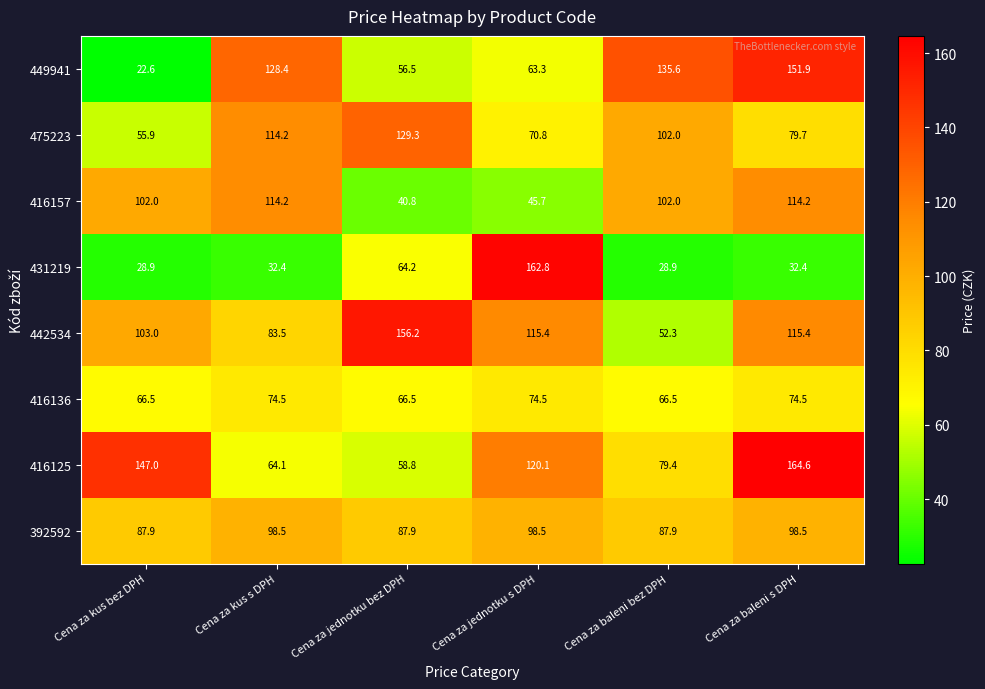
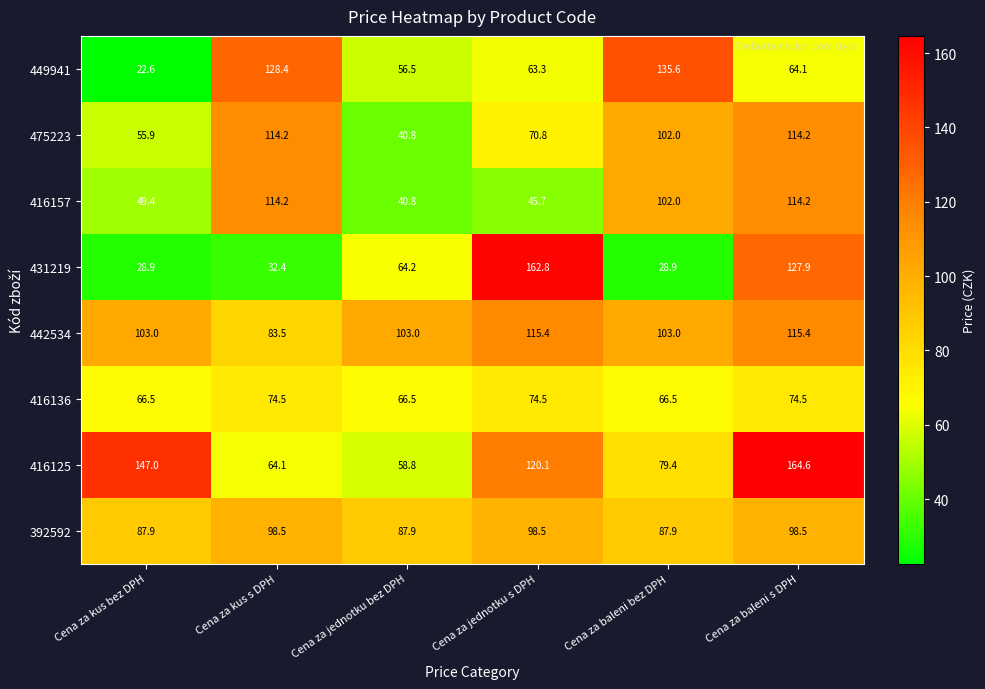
449941, Cena za baleni s DPH: 151.9 -> 64.1
475223, Cena za jednotku bez DPH: 129.3 -> 40.8
475223, Cena za baleni s DPH: 79.7 -> 114.2
416157, Cena za kus bez DPH: 102.0 -> 49.4
431219, Cena za baleni s DPH: 32.4 -> 127.9
442534, Cena za jednotku bez DPH: 156.2 -> 103.0
442534, Cena za baleni bez DPH: 52.3 -> 103.0
